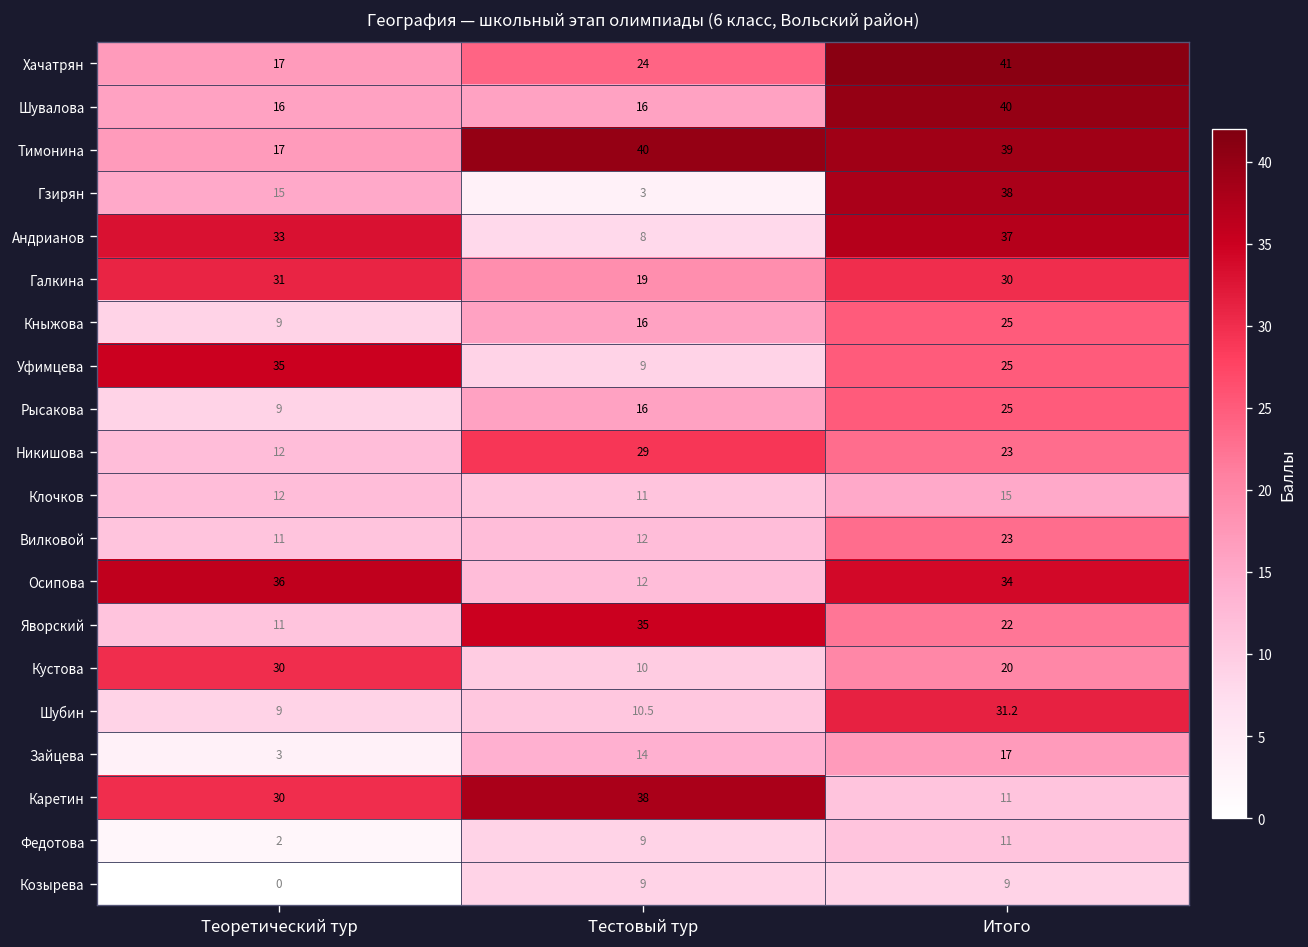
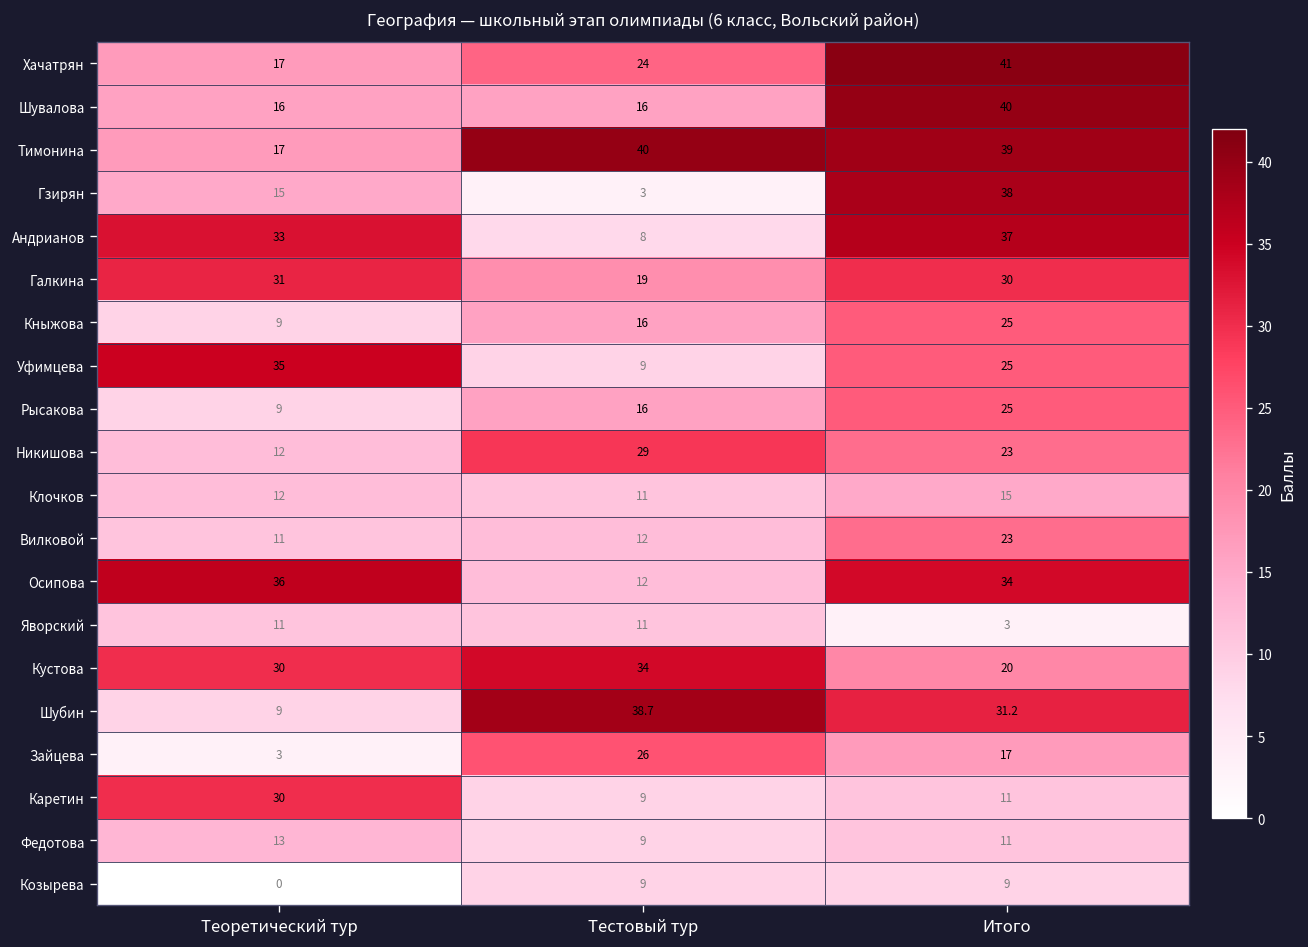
Яворский, Тестовый тур: 35 -> 11
Яворский, Итого: 22 -> 3
Кустова, Тестовый тур: 10 -> 34
Шубин, Тестовый тур: 10.5 -> 38.7
Зайцева, Тестовый тур: 14 -> 26
Каретин, Тестовый тур: 38 -> 9
Федотова, Теоретический тур: 2 -> 13
